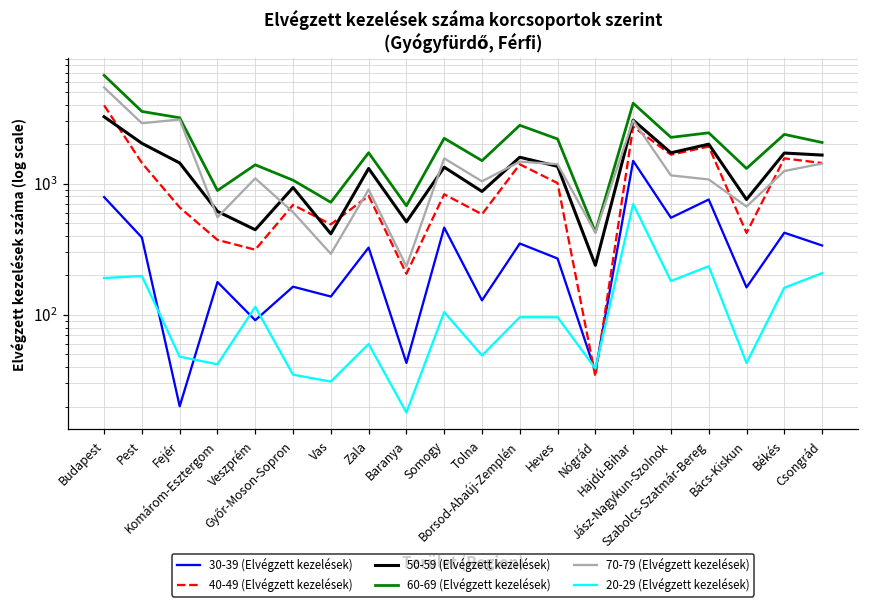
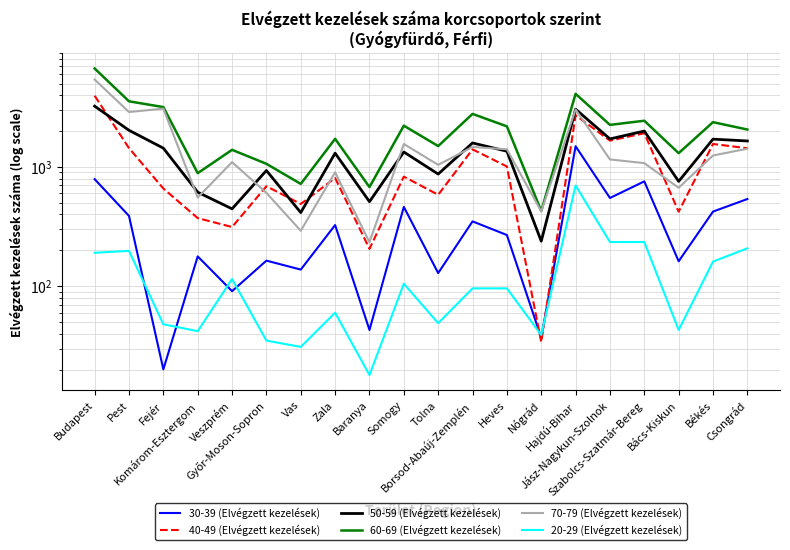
20-29 (Elvégzett kezelések), Jász-Nagykun-Szolnok: 180 -> 240
30-39 (Elvégzett kezelések), Csongrád: 340 -> 500
